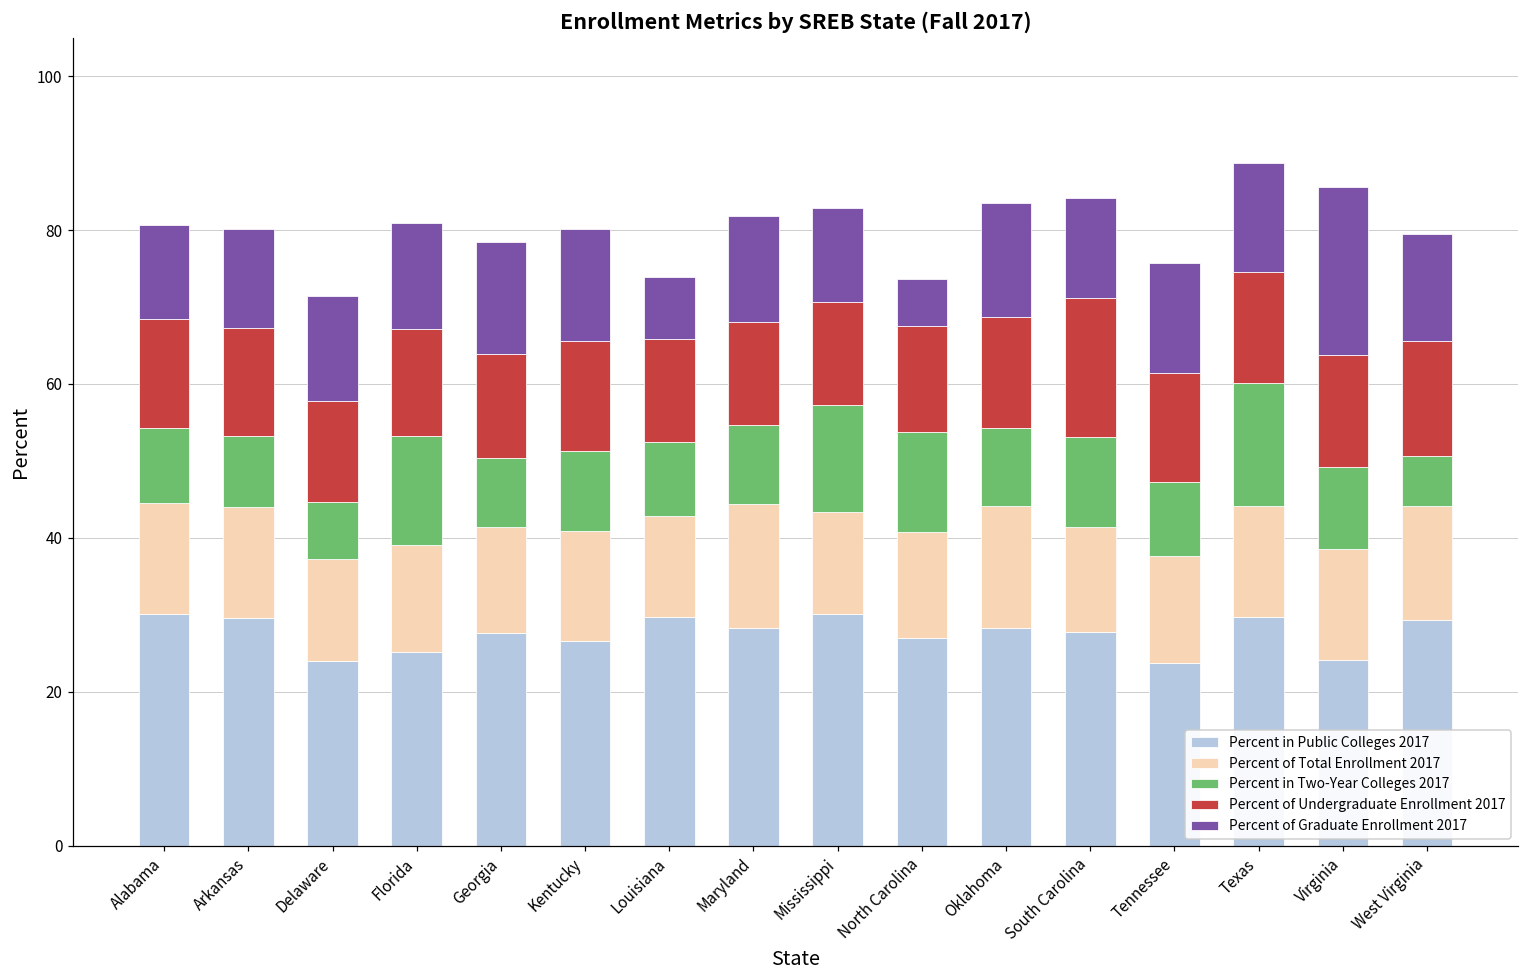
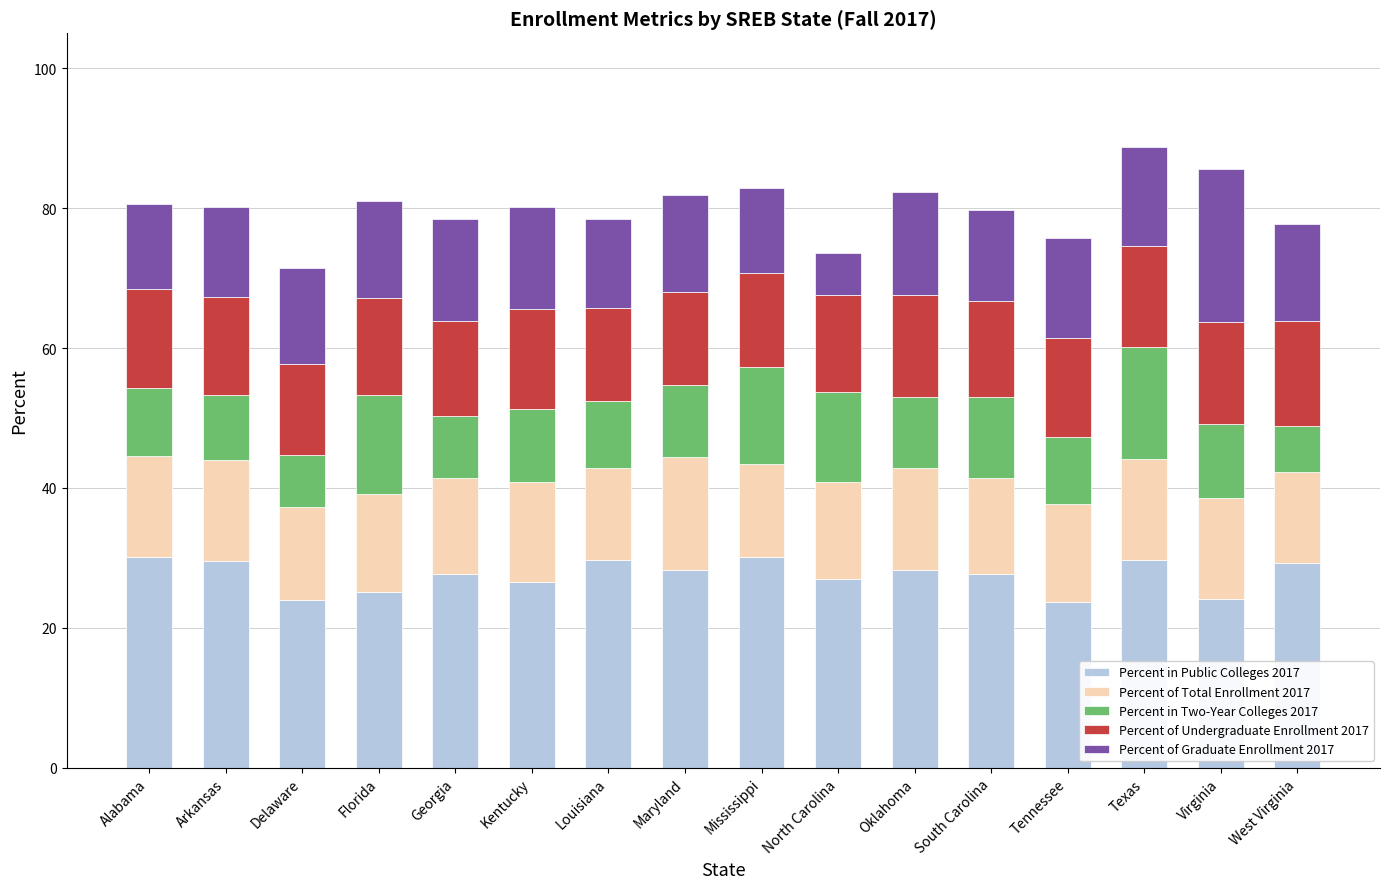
Percent of Graduate Enrollment 2017, Louisiana: 8 -> 13
Percent of Total Enrollment 2017, Oklahoma: 16 -> 15
Percent of Undergraduate Enrollment 2017, South Carolina: 18 -> 14
Percent of Total Enrollment 2017, West Virginia: 15 -> 13
